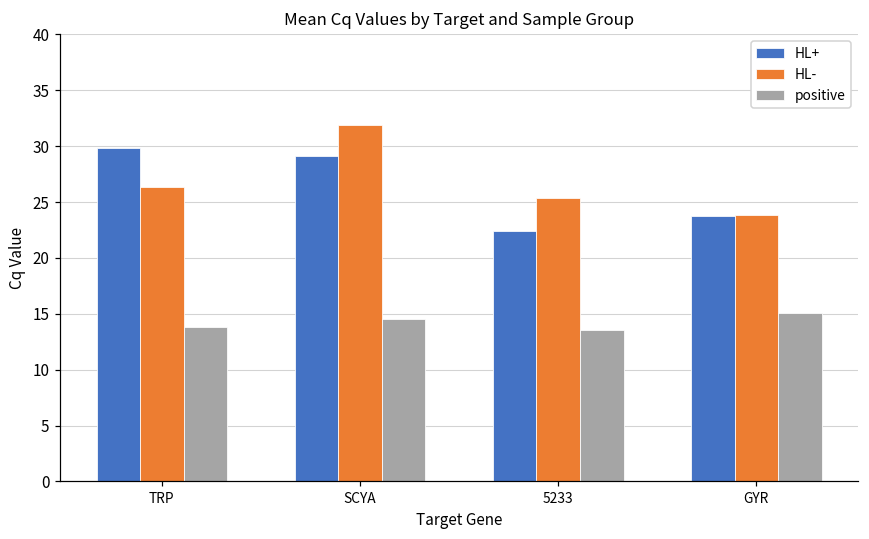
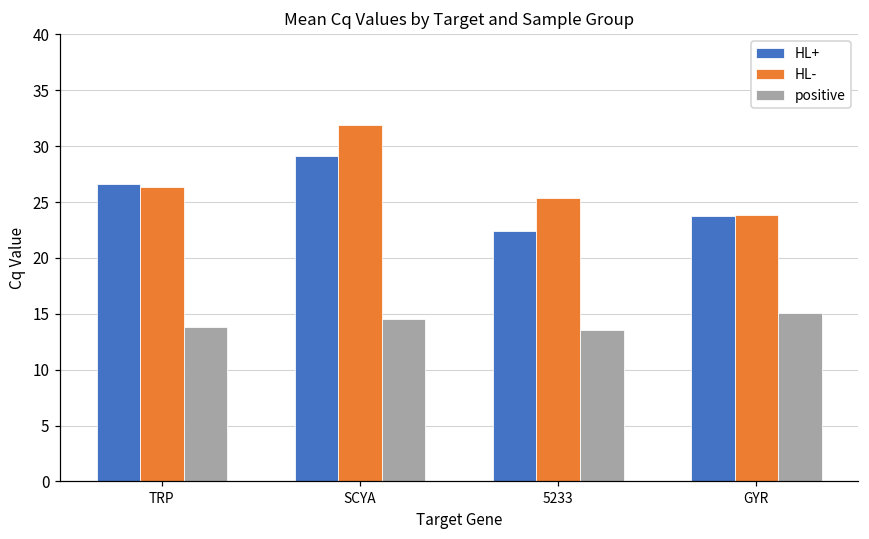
HL+, TRP: 29.9 -> 26.6
